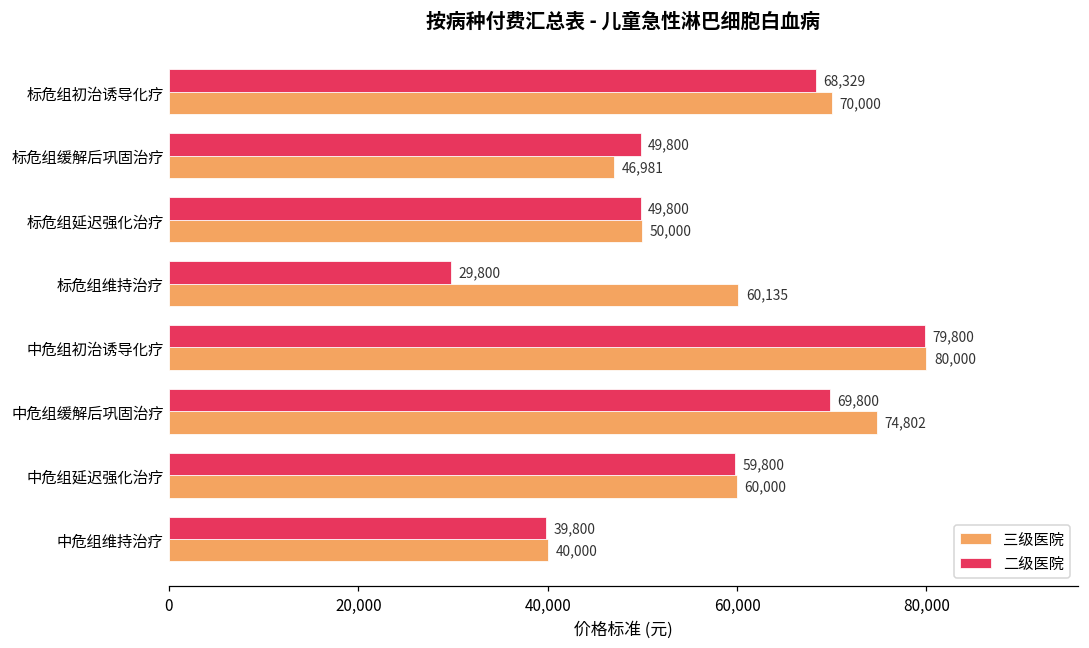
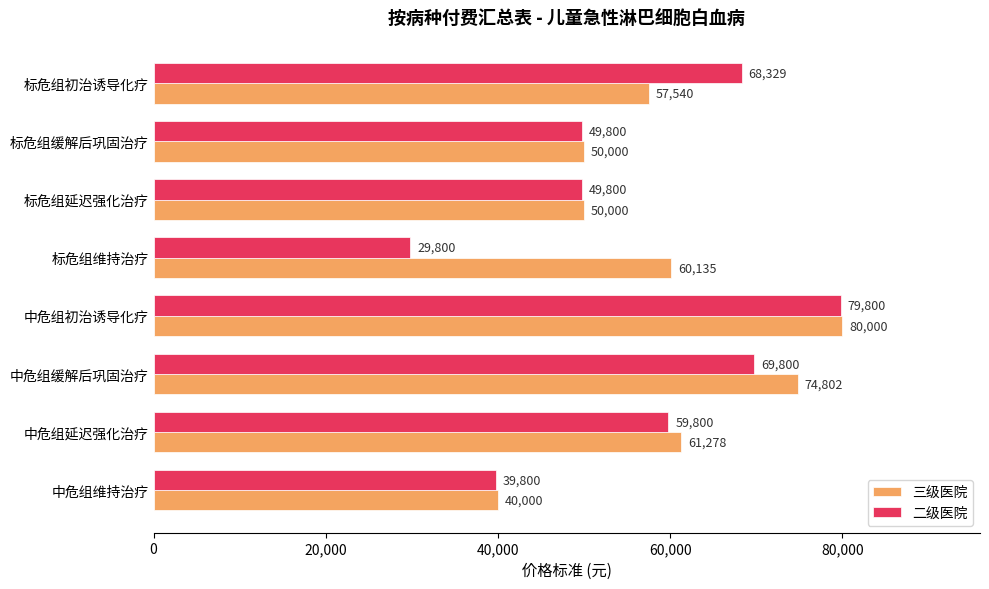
三级医院, 标危组初治诱导化疗: 70,000 -> 57,540
三级医院, 标危组缓解后巩固治疗: 46,981 -> 50,000
三级医院, 中危组延迟强化治疗: 60,000 -> 61,278
